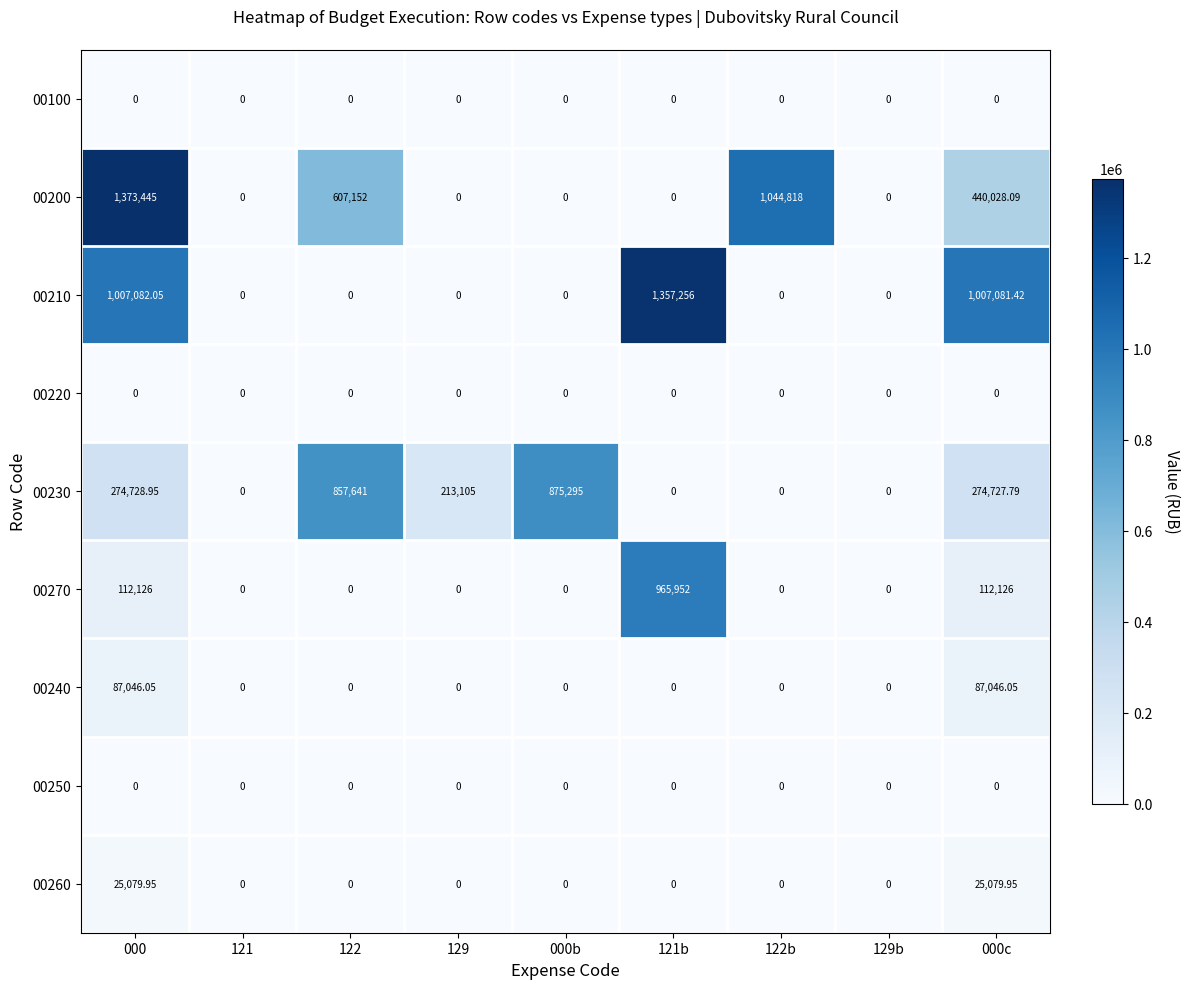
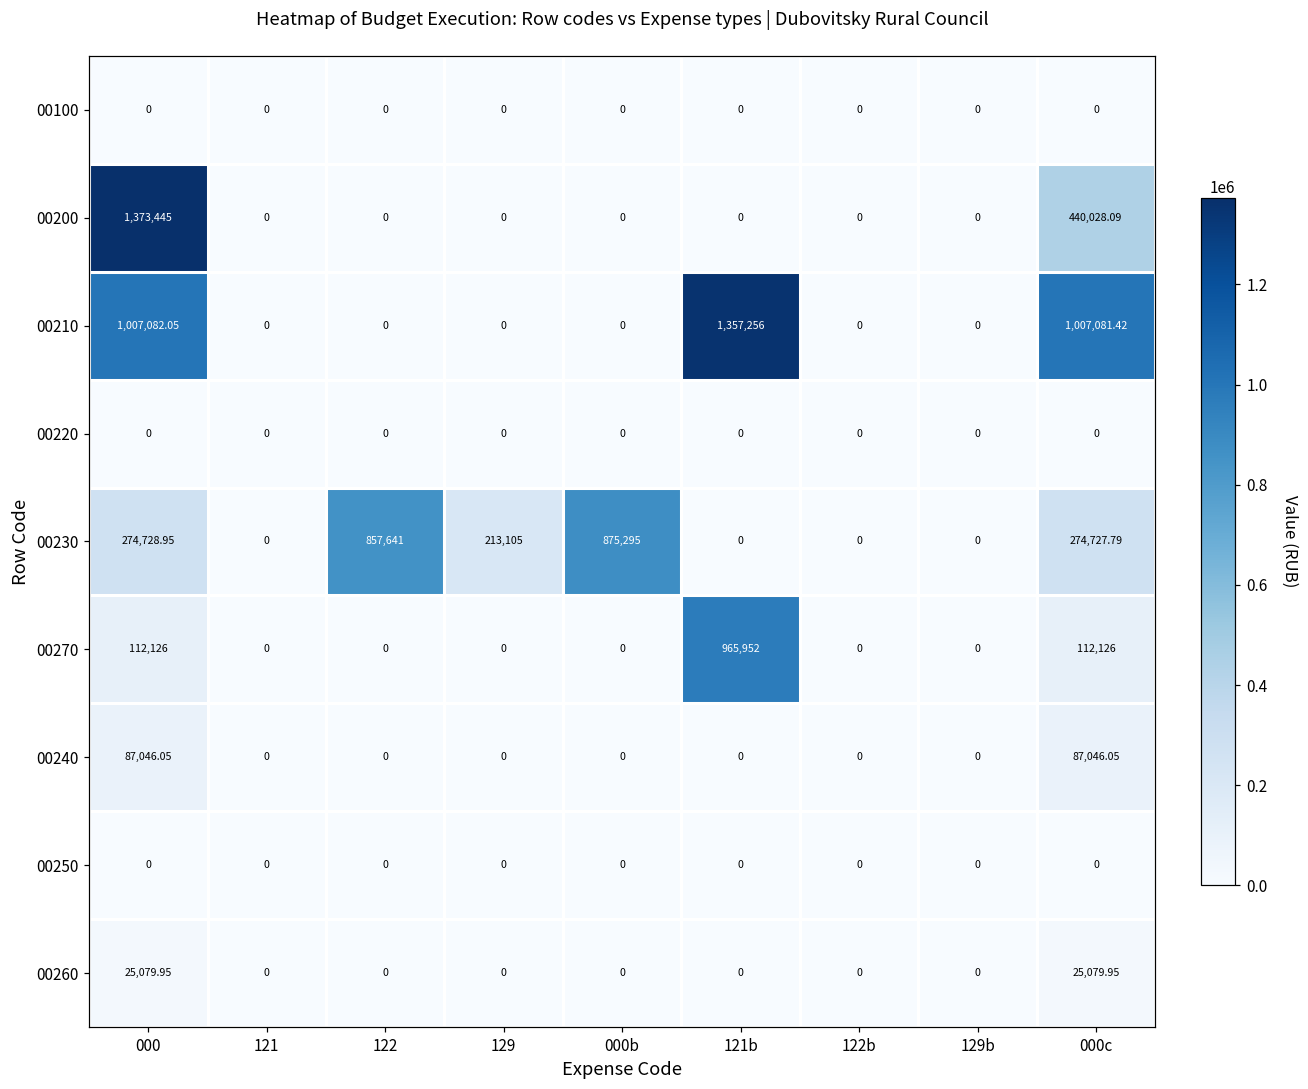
00200, 122: 607,152 -> 0
00200, 122b: 1,044,818 -> 0
